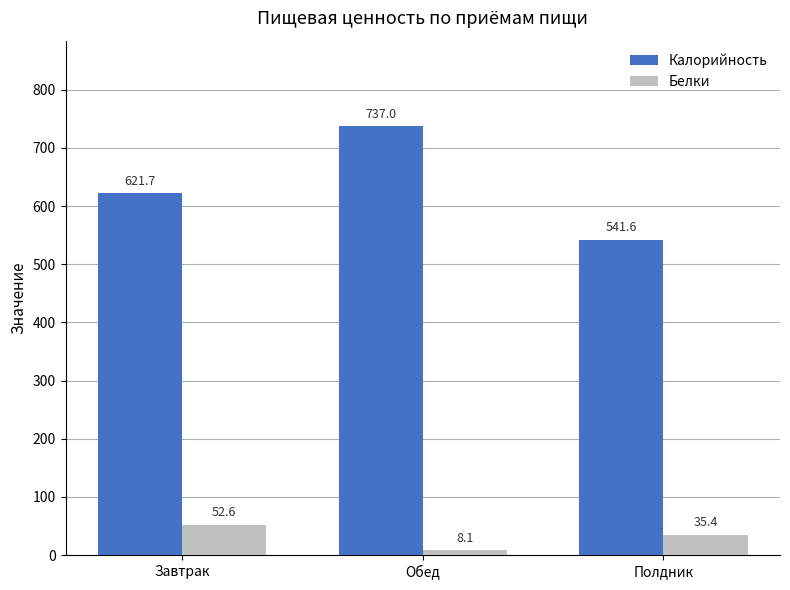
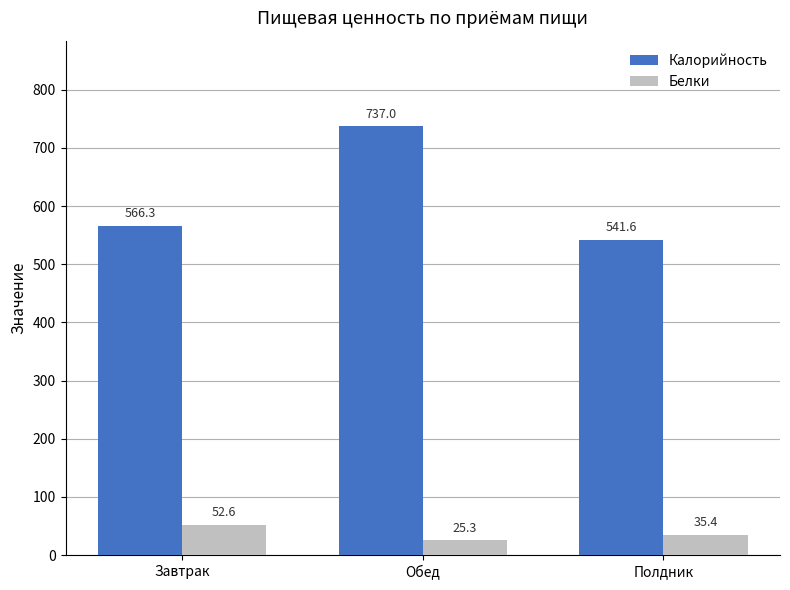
Калорийность, Завтрак: 621.7 -> 566.3
Белки, Обед: 8.1 -> 25.3
